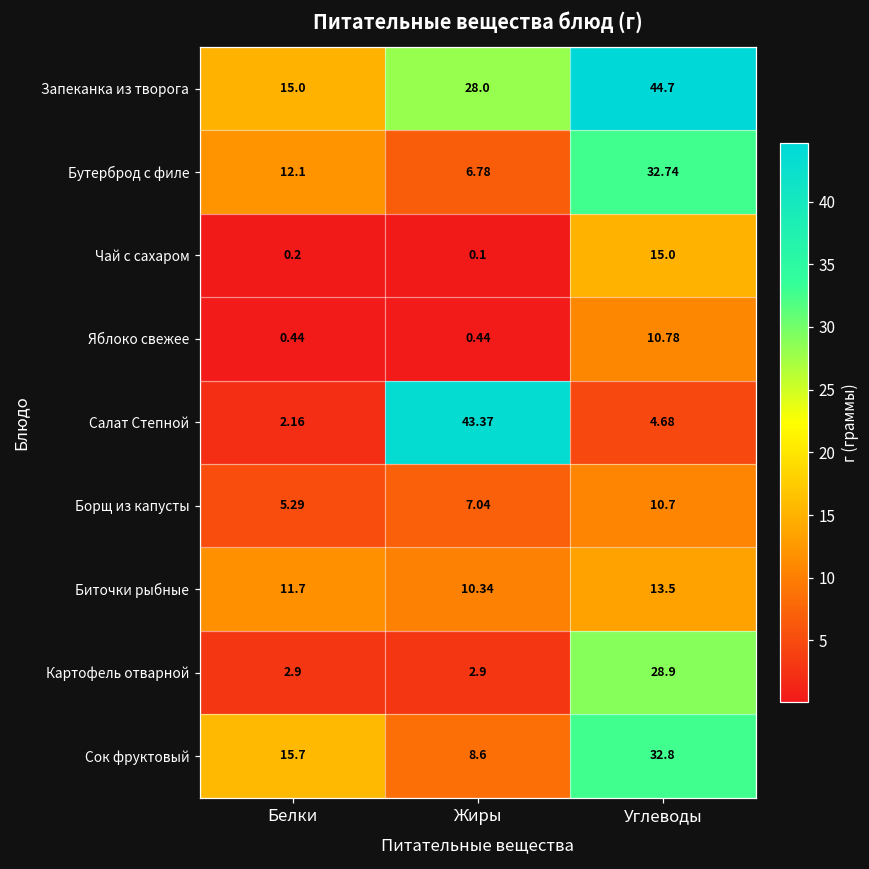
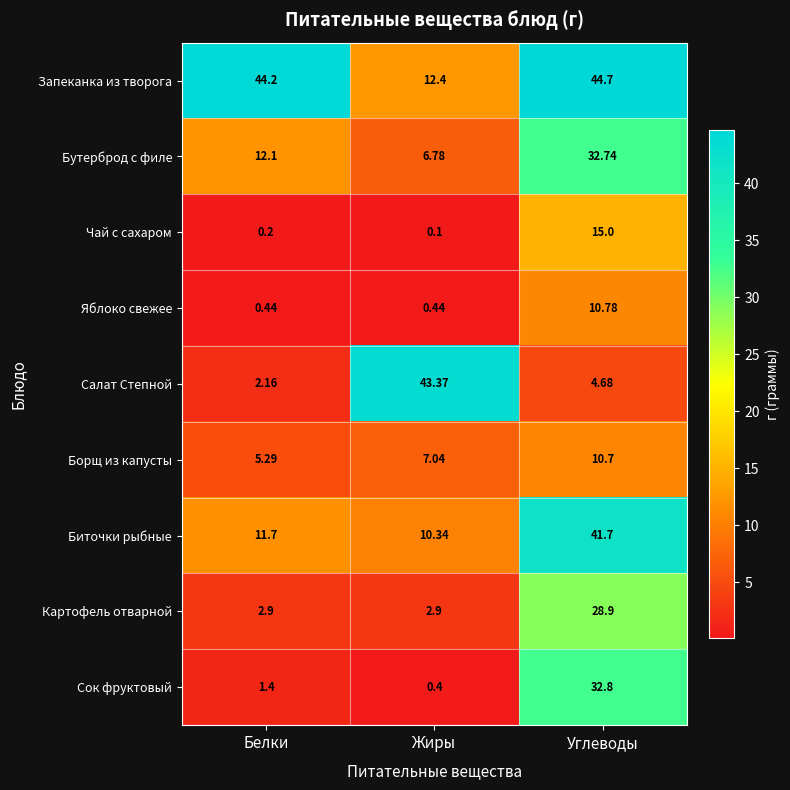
Запеканка из творога, Белки: 15.0 -> 44.2
Запеканка из творога, Жиры: 28.0 -> 12.4
Биточки рыбные, Углеводы: 13.5 -> 41.7
Сок фруктовый, Белки: 15.7 -> 1.4
Сок фруктовый, Жиры: 8.6 -> 0.4
